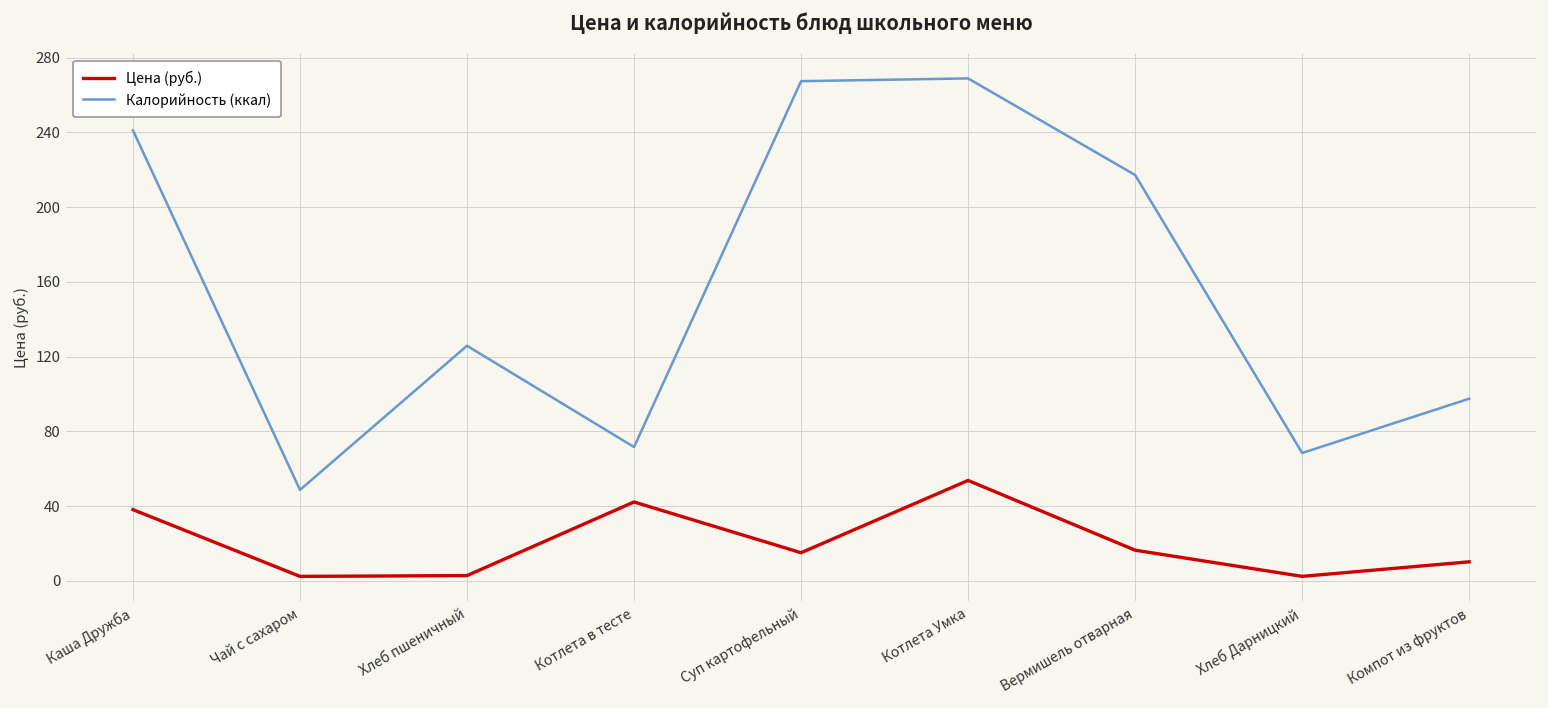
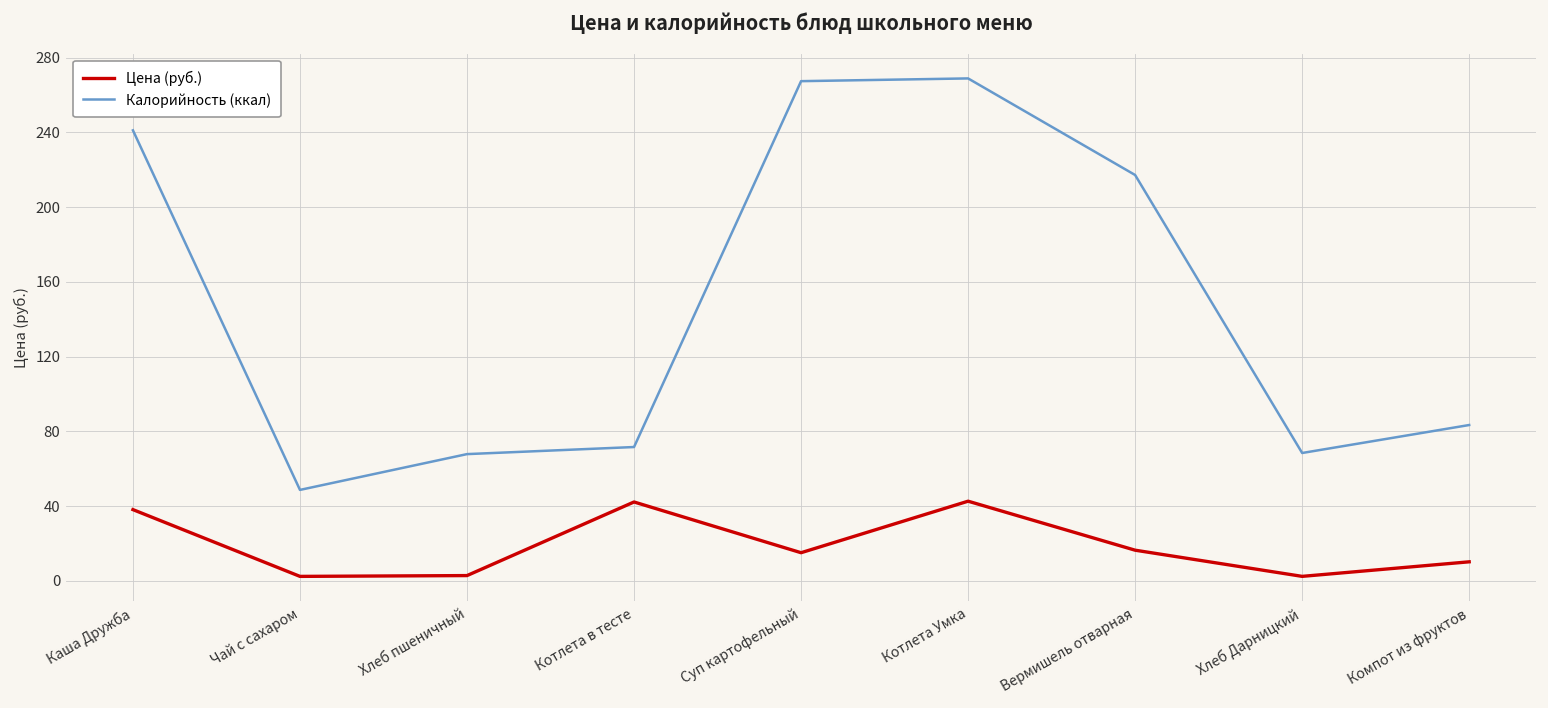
Калорийность (ккал), Хлеб пшеничный: 126 -> 68
Цена (руб.), Котлета Умка: 54 -> 43
Калорийность (ккал), Компот из фруктов: 97 -> 83
